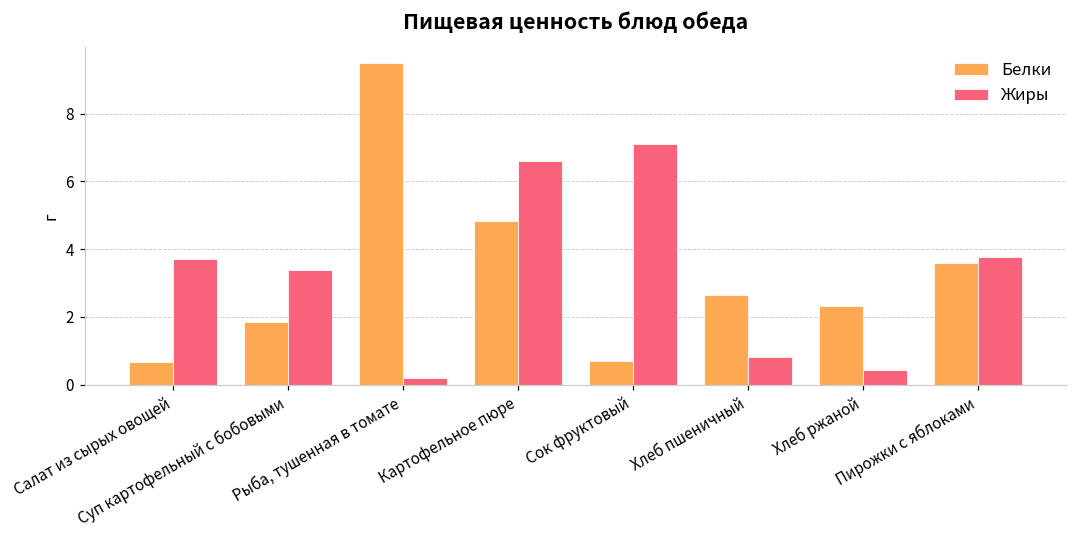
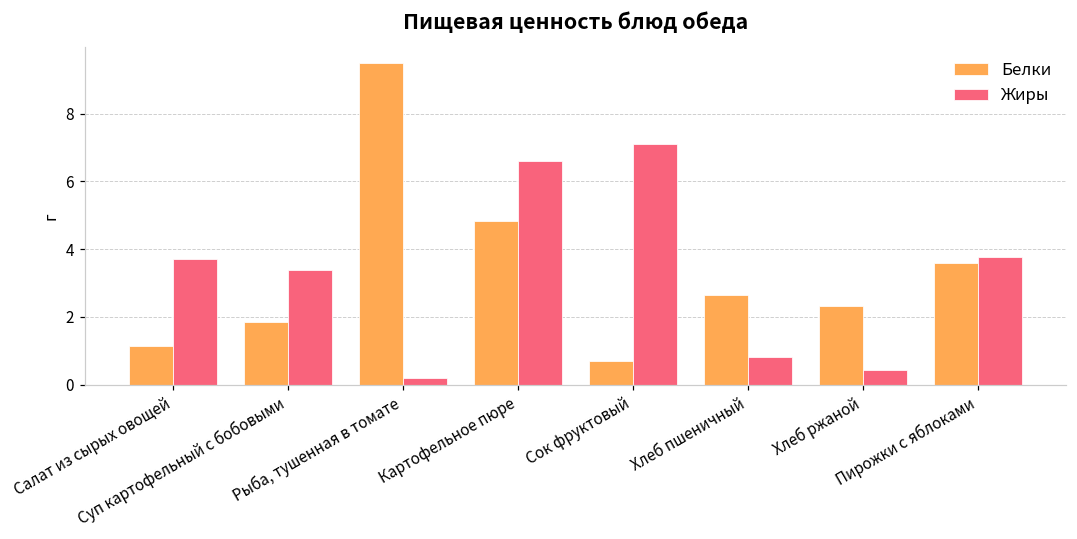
Белки, Салат из сырых овощей: 0.7 -> 1.1
